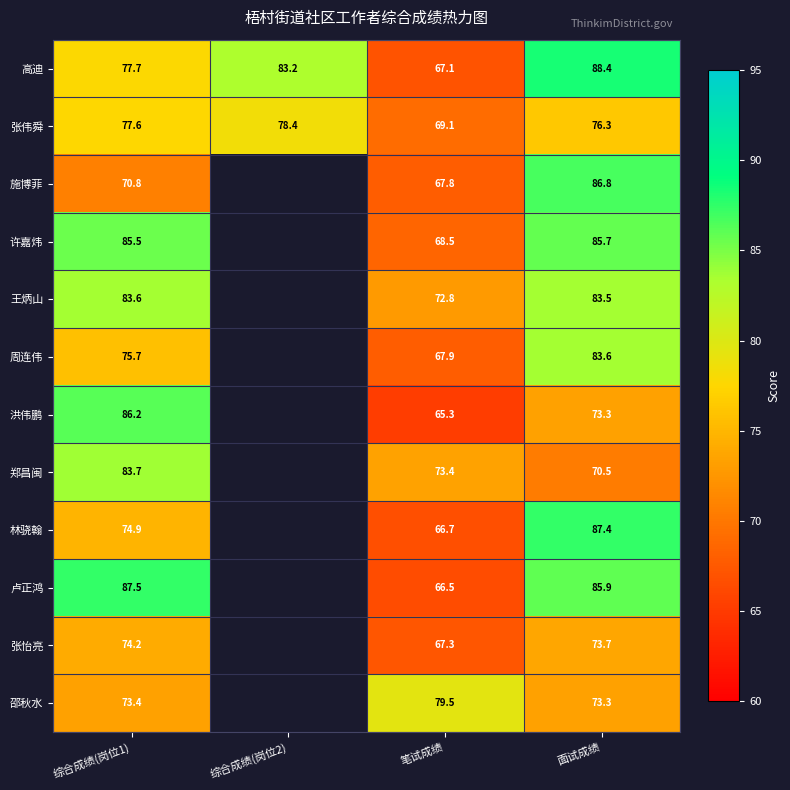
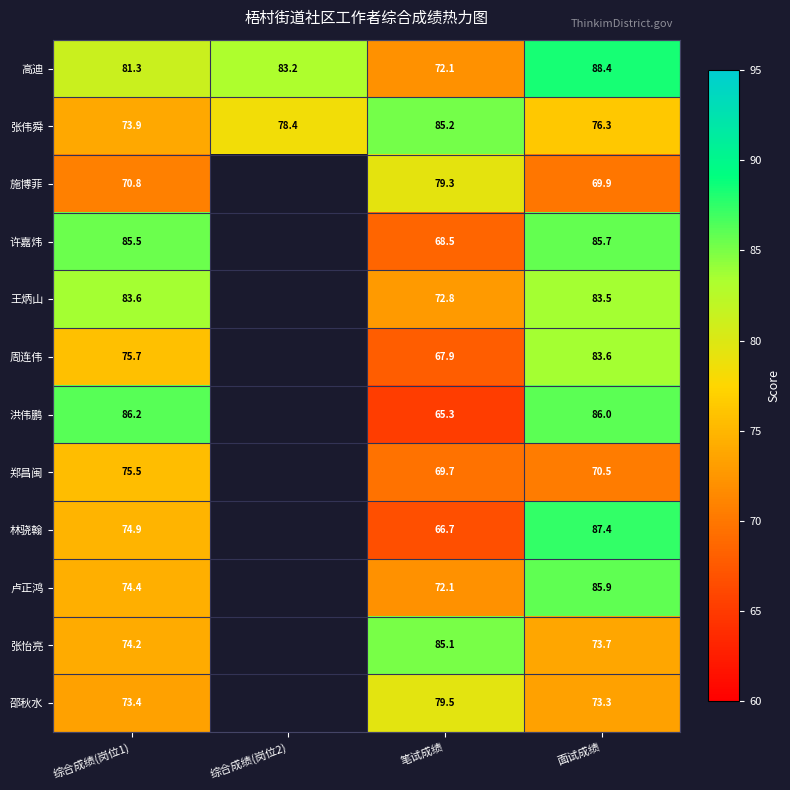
高迪, 综合成绩(岗位1): 77.7 -> 81.3
高迪, 笔试成绩: 67.1 -> 72.1
张伟舜, 综合成绩(岗位1): 77.6 -> 73.9
张伟舜, 笔试成绩: 69.1 -> 85.2
施博菲, 笔试成绩: 67.8 -> 79.3
施博菲, 面试成绩: 86.8 -> 69.9
洪伟鹏, 面试成绩: 73.3 -> 86.0
郑昌闽, 综合成绩(岗位1): 83.7 -> 75.5
郑昌闽, 笔试成绩: 73.4 -> 69.7
卢正鸿, 综合成绩(岗位1): 87.5 -> 74.4
卢正鸿, 笔试成绩: 66.5 -> 72.1
张怡亮, 笔试成绩: 67.3 -> 85.1
